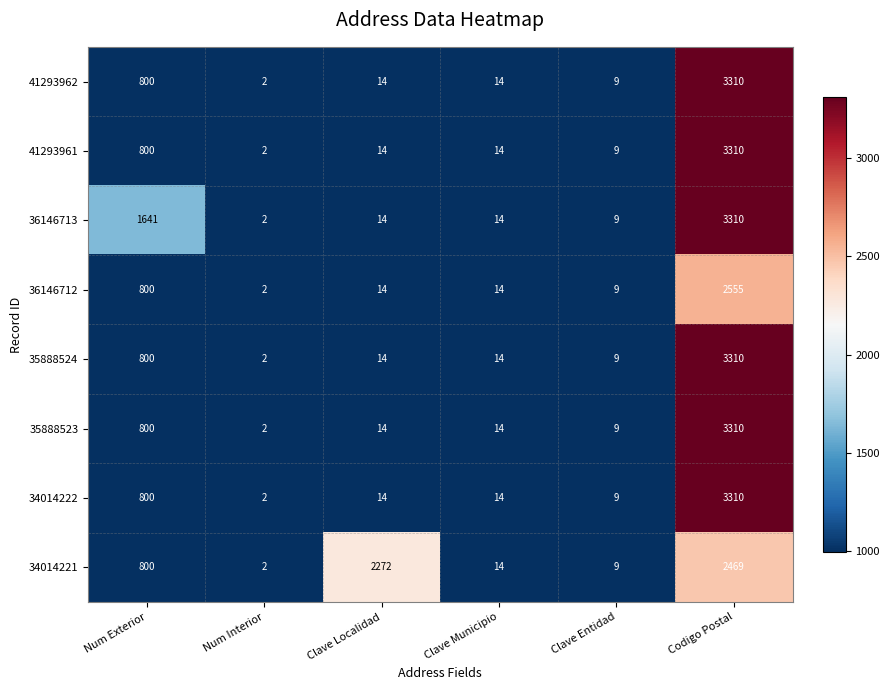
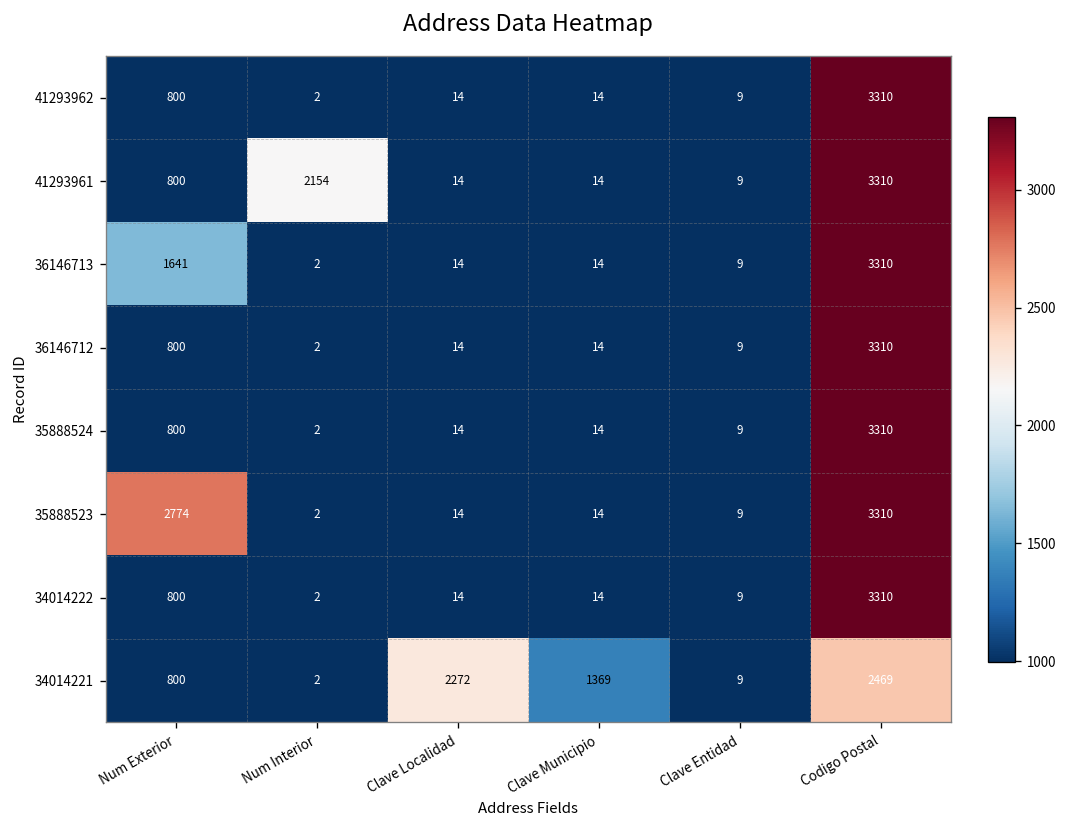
41293961, Num Interior: 2 -> 2154
36146712, Codigo Postal: 2555 -> 3310
35888523, Num Exterior: 800 -> 2774
34014221, Clave Municipio: 14 -> 1369
